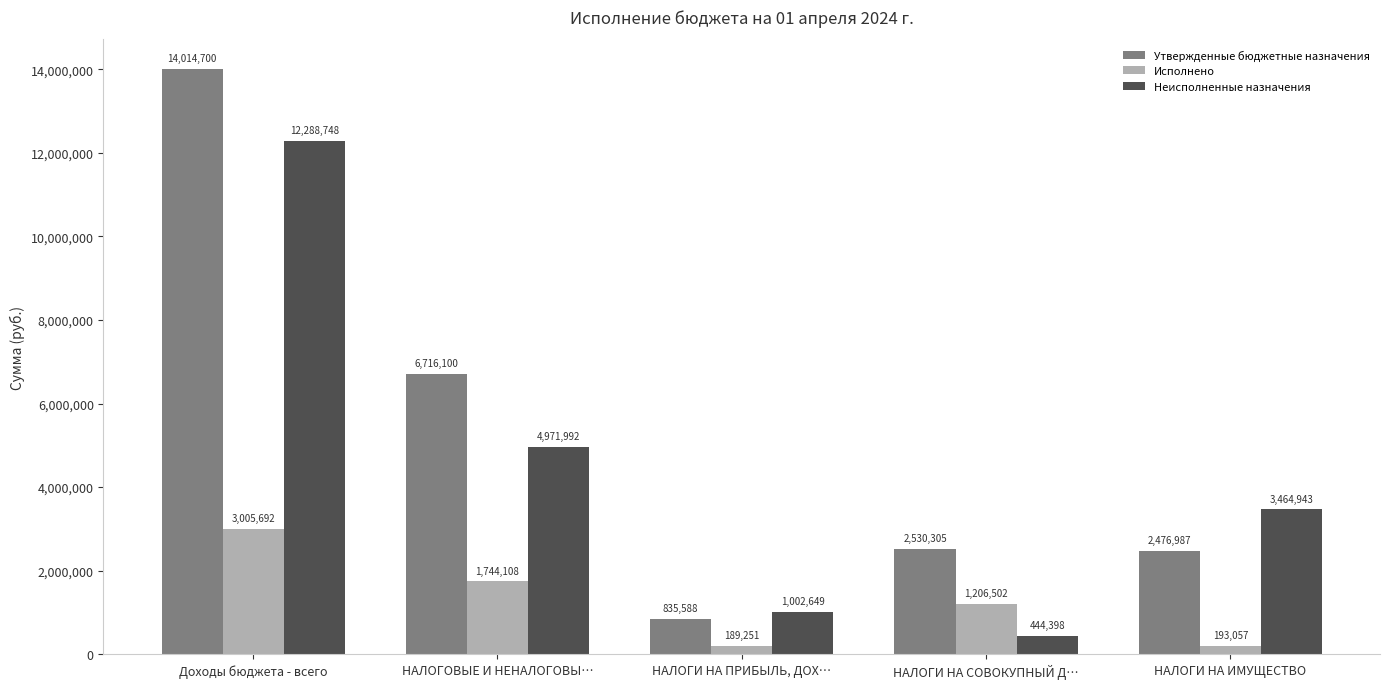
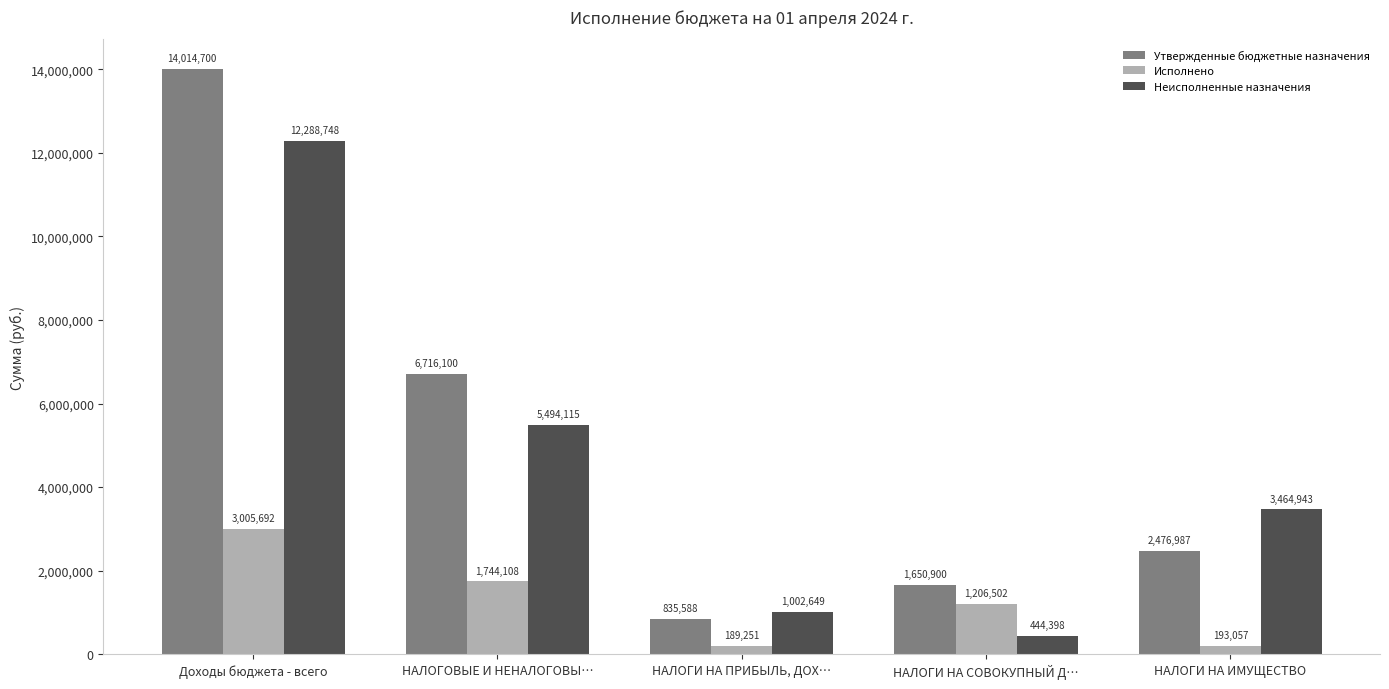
Неисполненные назначения, НАЛОГОВЫЕ И НЕНАЛОГОВЫ…: 4,971,992 -> 5,494,115
Утвержденные бюджетные назначения, НАЛОГИ НА СОВОКУПНЫЙ Д…: 2,530,305 -> 1,650,900
